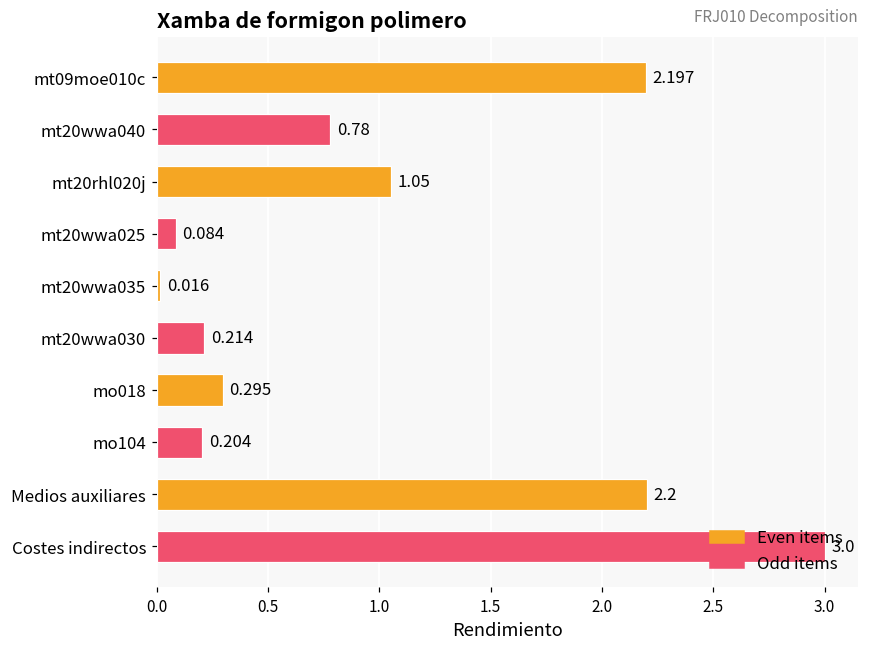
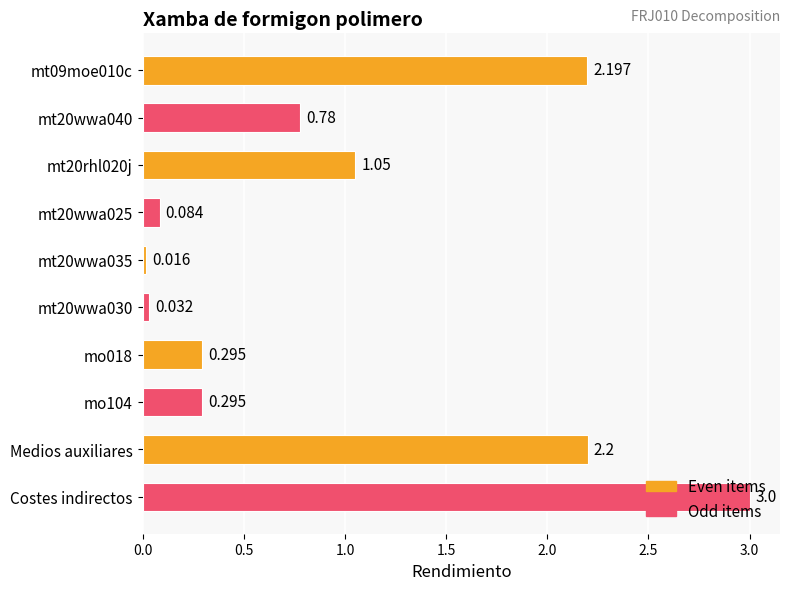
mt20wwa030: 0.214 -> 0.032
mo104: 0.204 -> 0.295
